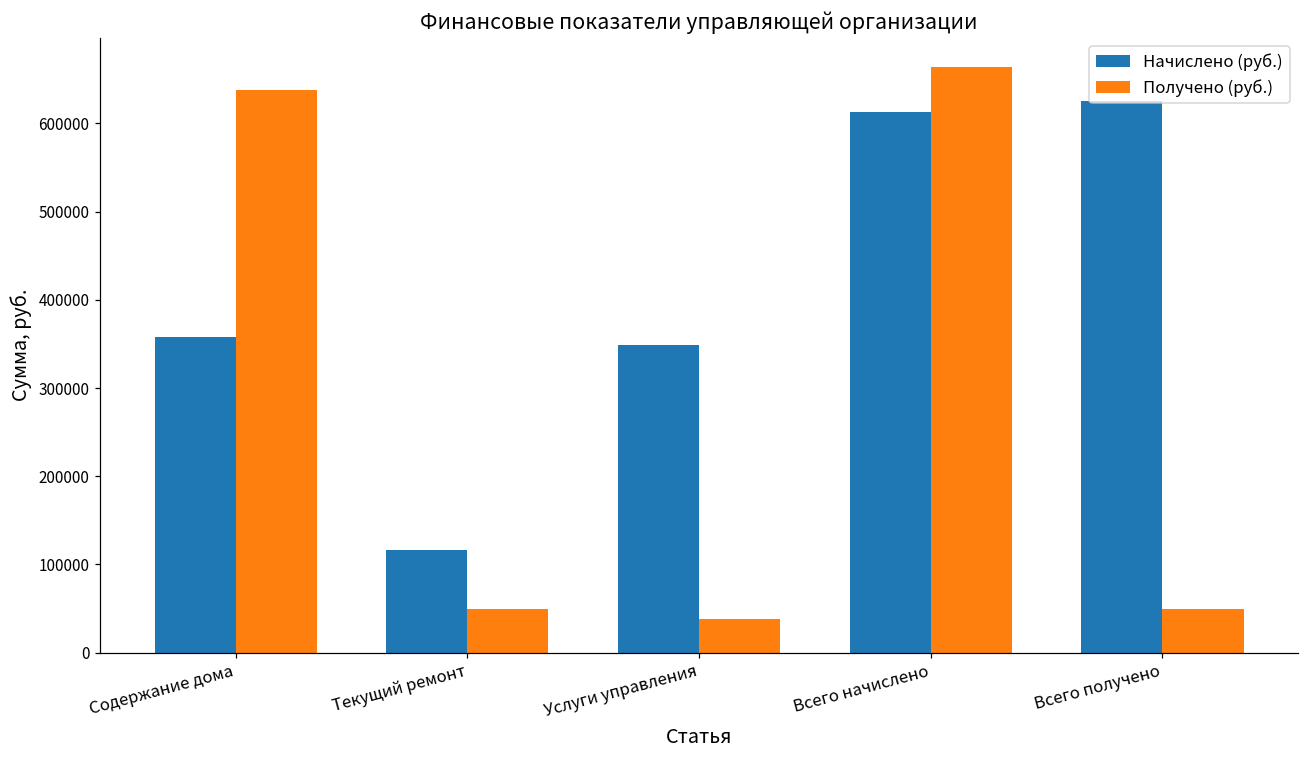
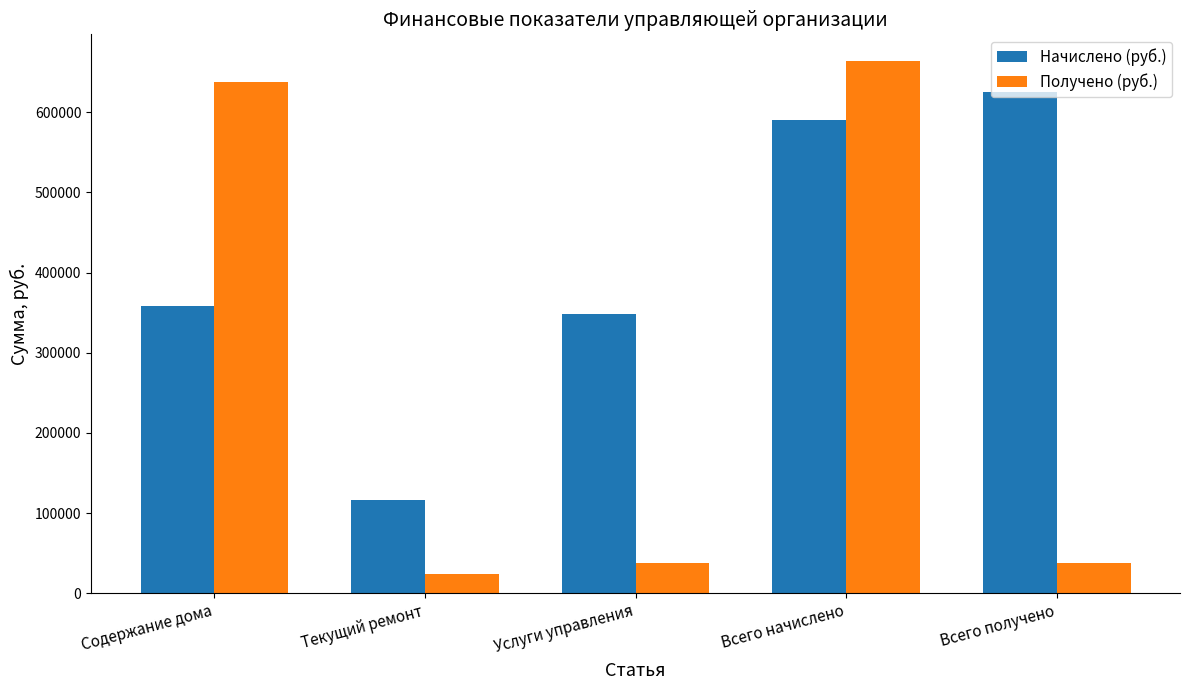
Получено (руб.), Текущий ремонт: 50000 -> 20000
Начислено (руб.), Всего начислено: 610000 -> 590000
Получено (руб.), Всего получено: 50000 -> 40000
